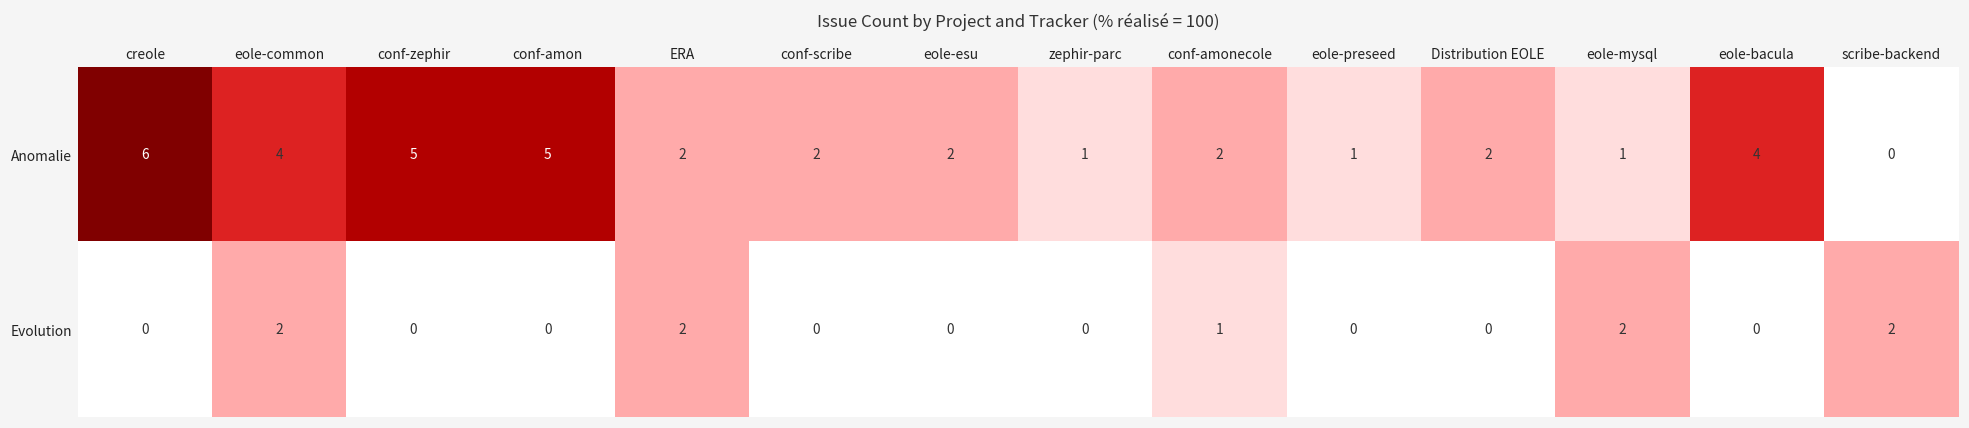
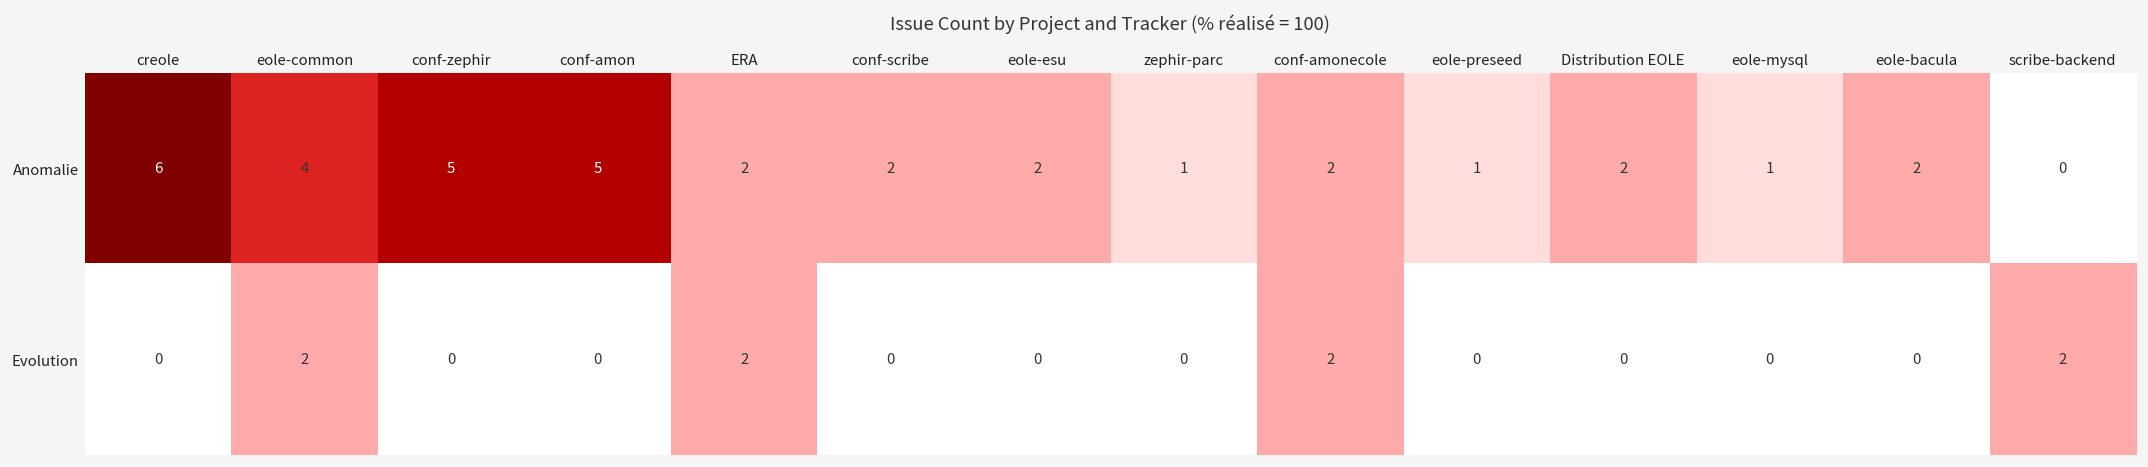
Anomalie, eole-bacula: 4 -> 2
Evolution, conf-amonecole: 1 -> 2
Evolution, eole-mysql: 2 -> 0
